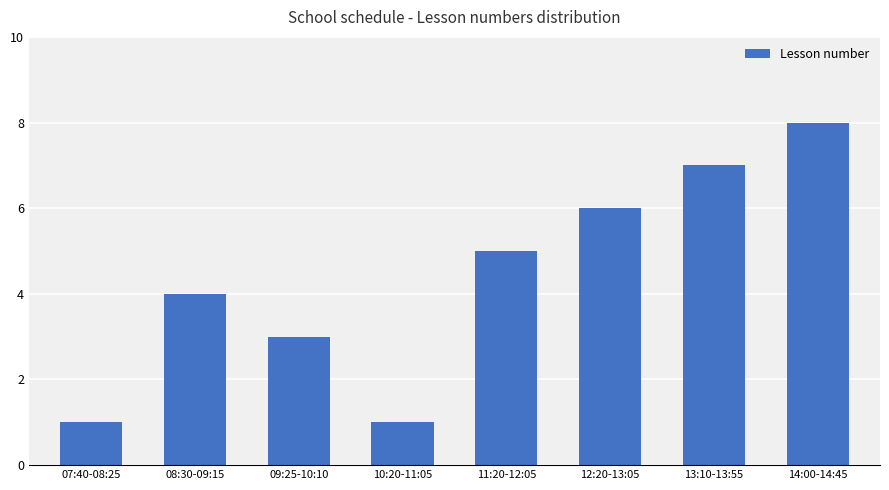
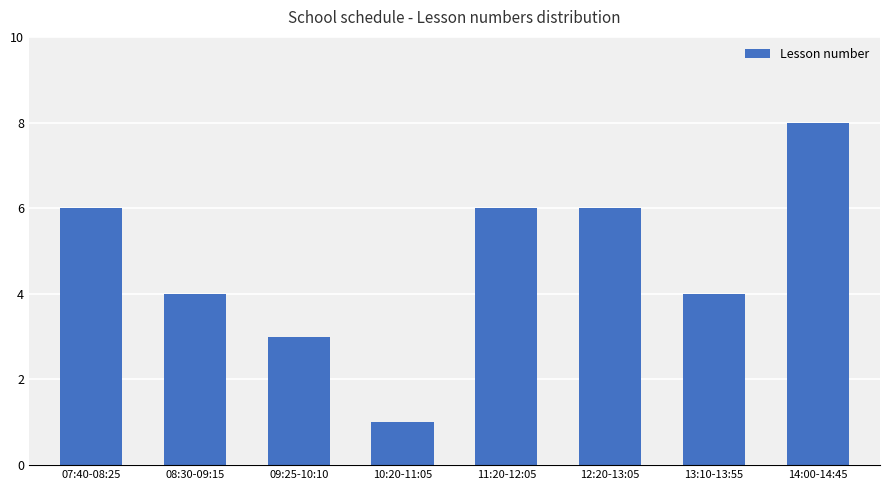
07:40-08:25: 1 -> 6
11:20-12:05: 5 -> 6
13:10-13:55: 7 -> 4
